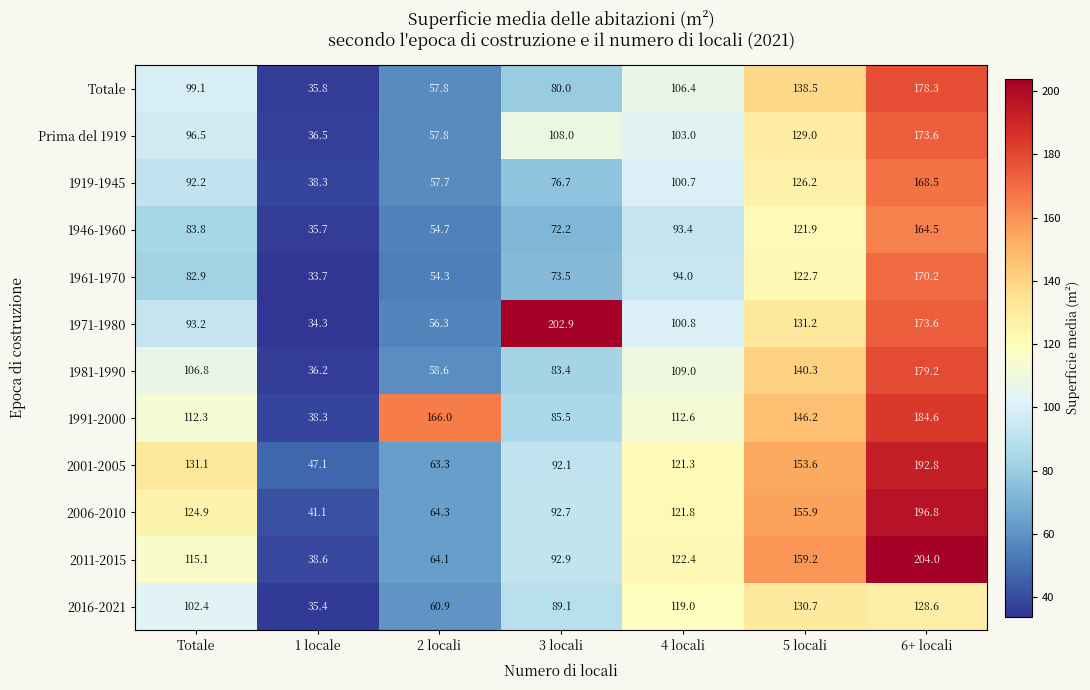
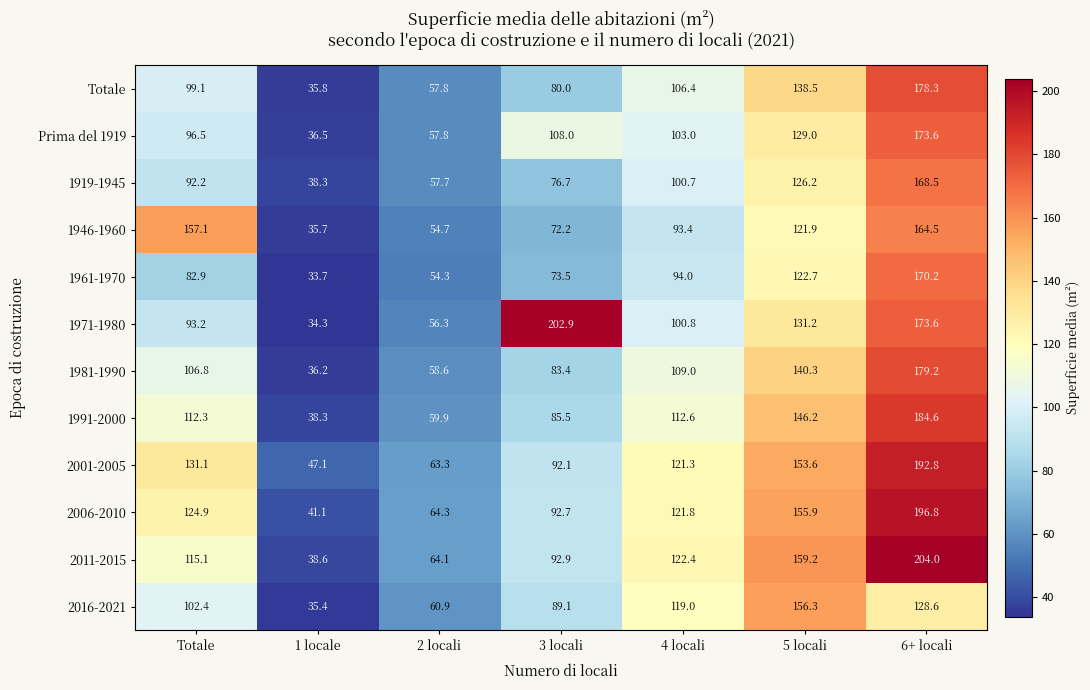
1946-1960, Totale: 83.8 -> 157.1
1991-2000, 2 locali: 166.0 -> 59.9
2016-2021, 5 locali: 130.7 -> 156.3
